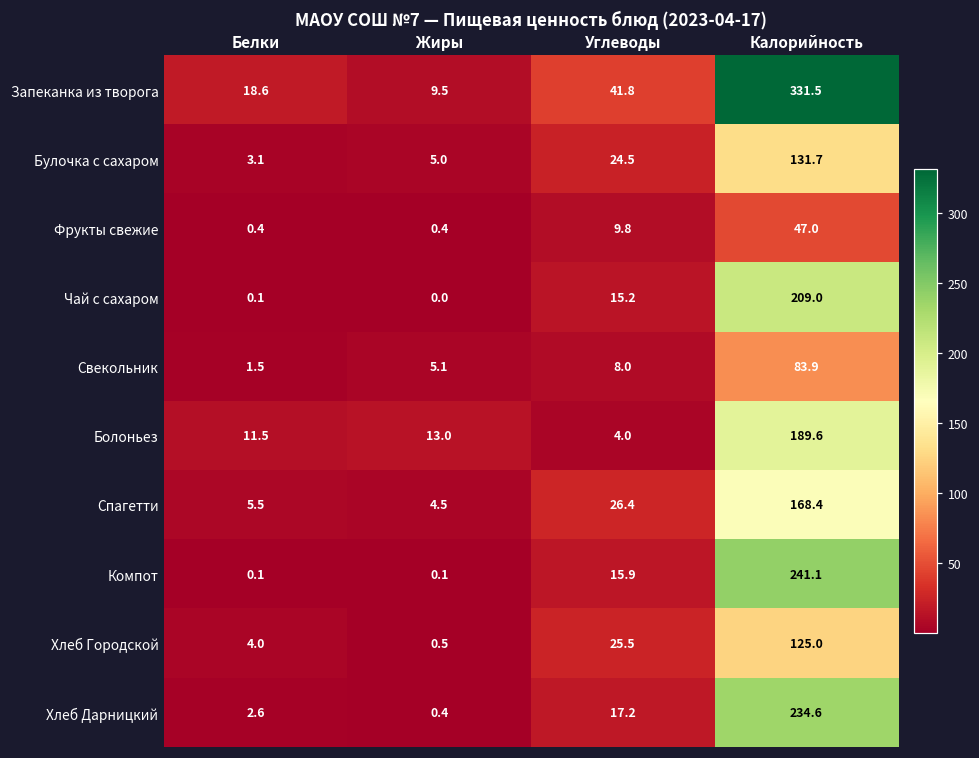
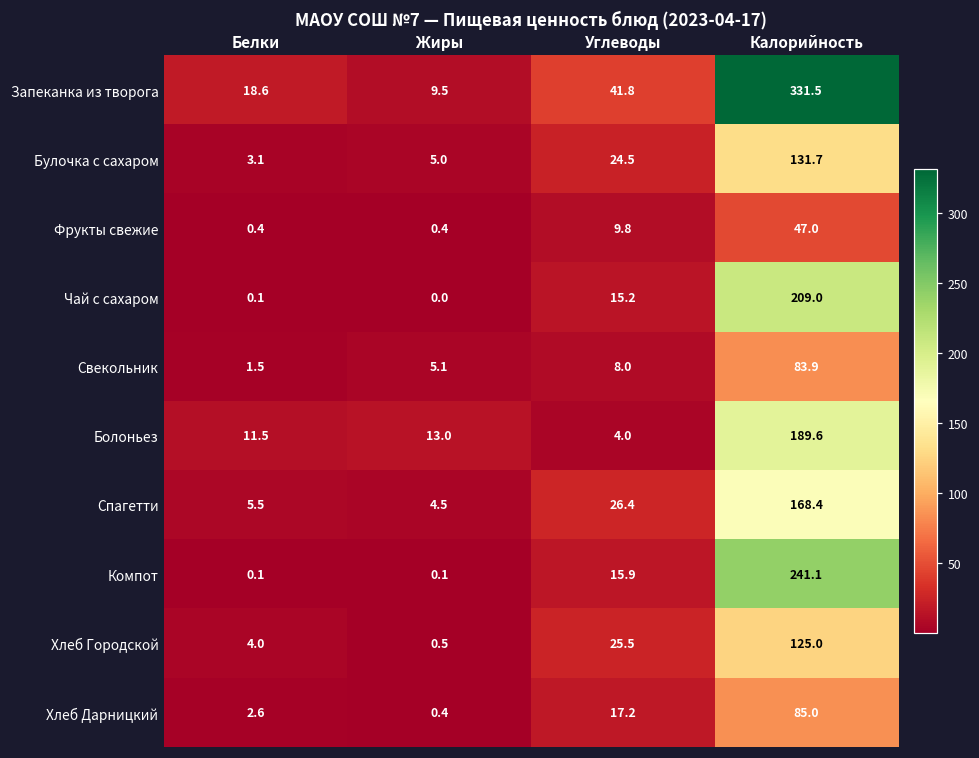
Хлеб Дарницкий, Калорийность: 234.6 -> 85.0
